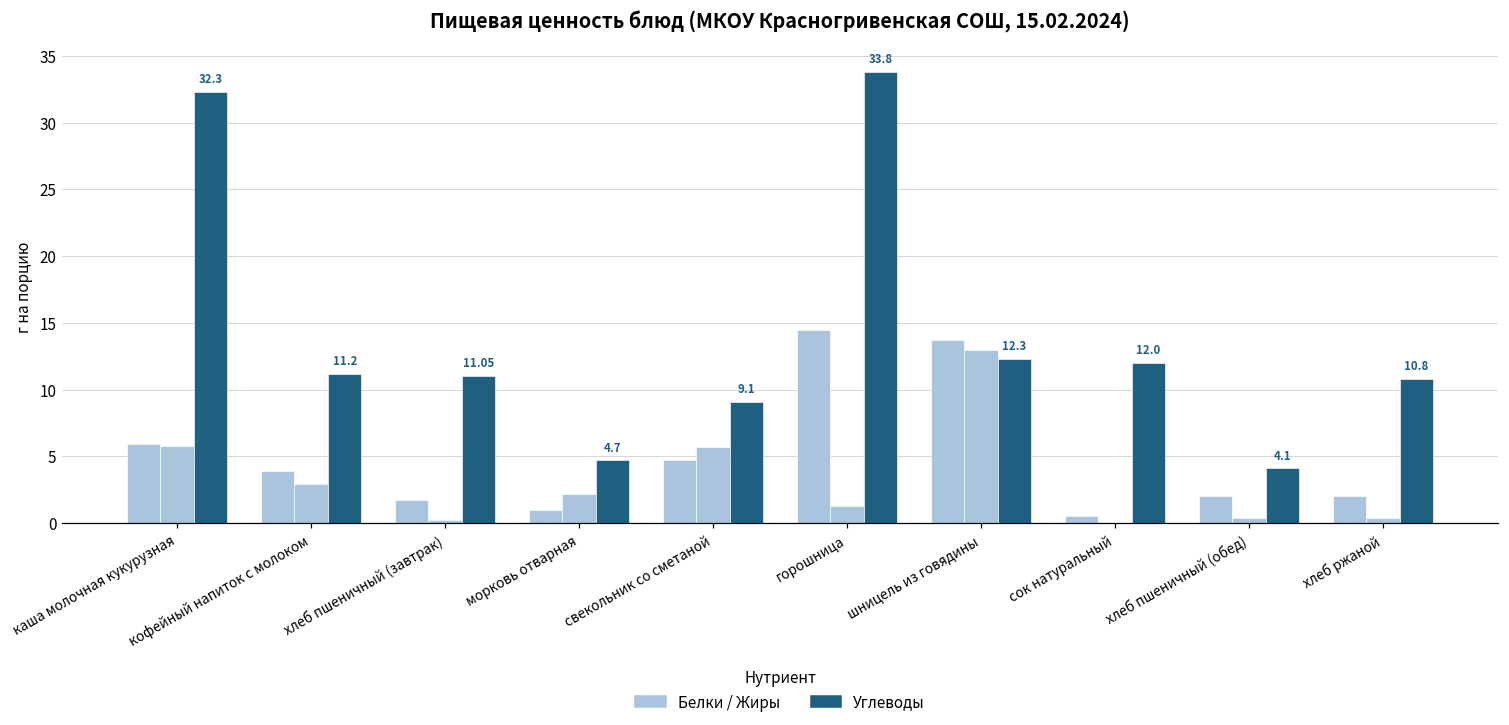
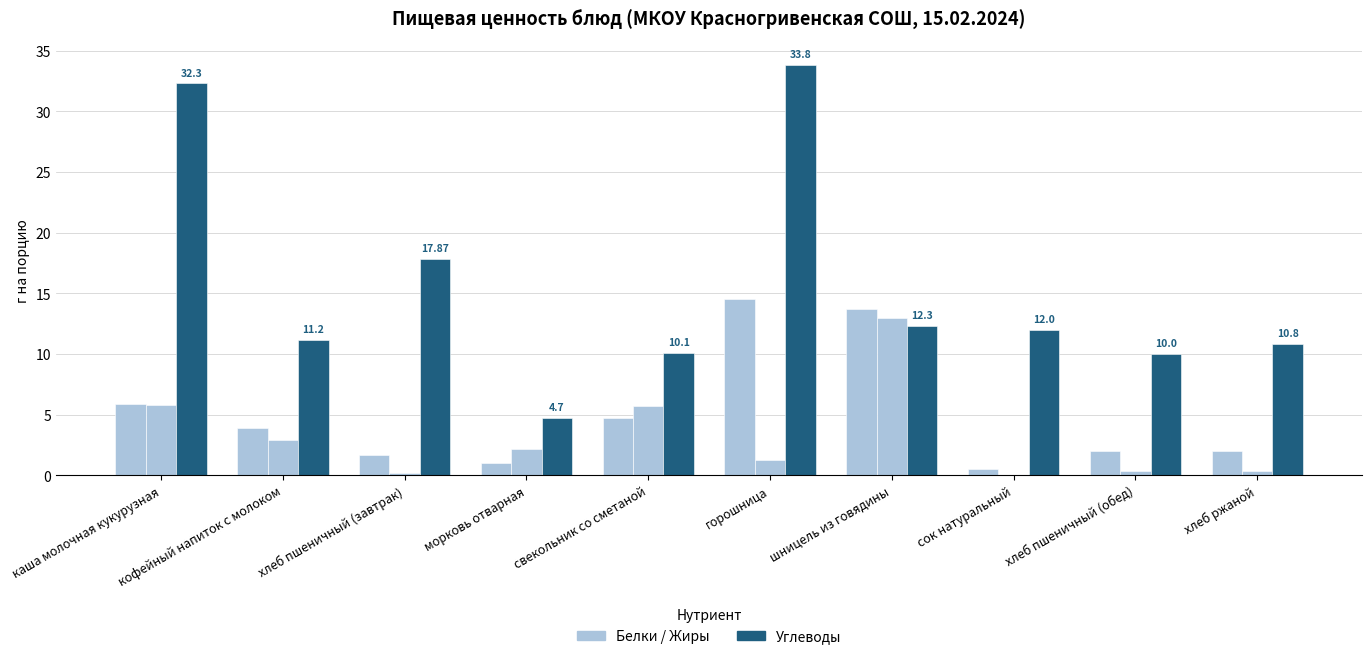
Углеводы, хлеб пшеничный (завтрак): 11.05 -> 17.87
Углеводы, свекольник со сметаной: 9.1 -> 10.1
Углеводы, хлеб пшеничный (обед): 4.1 -> 10.0
